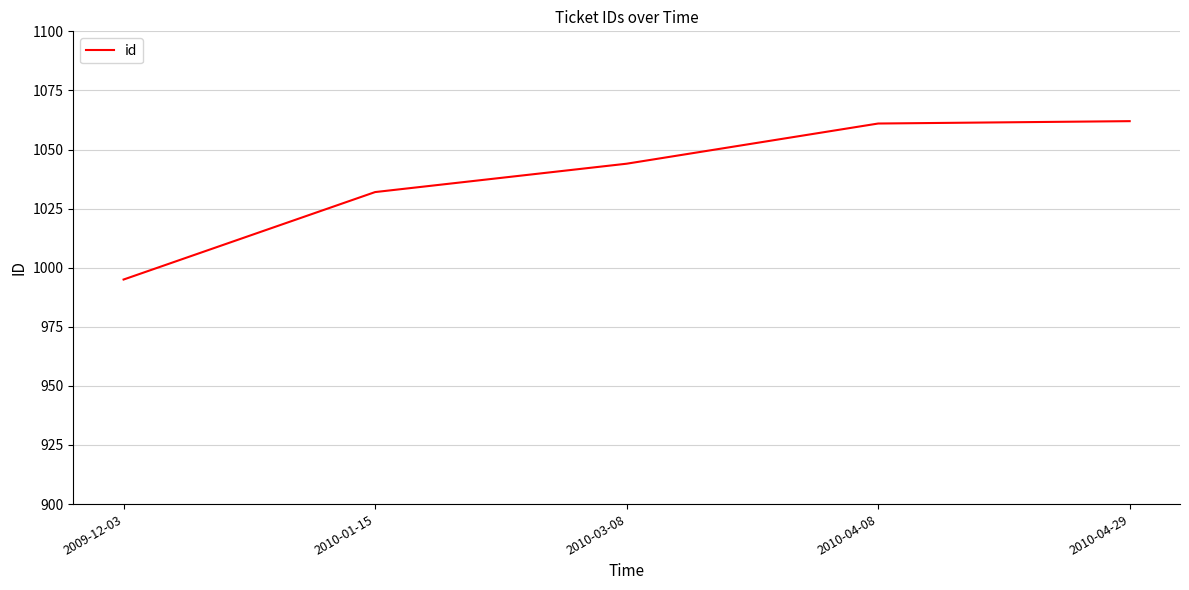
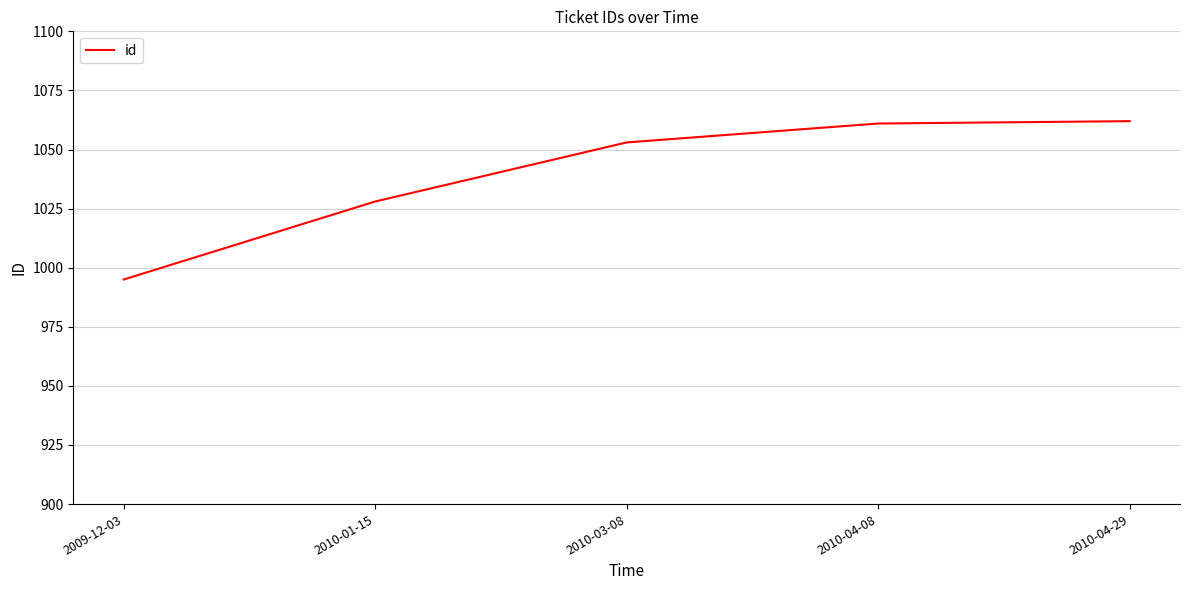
2010-01-15: 1032 -> 1028
2010-03-08: 1044 -> 1053
